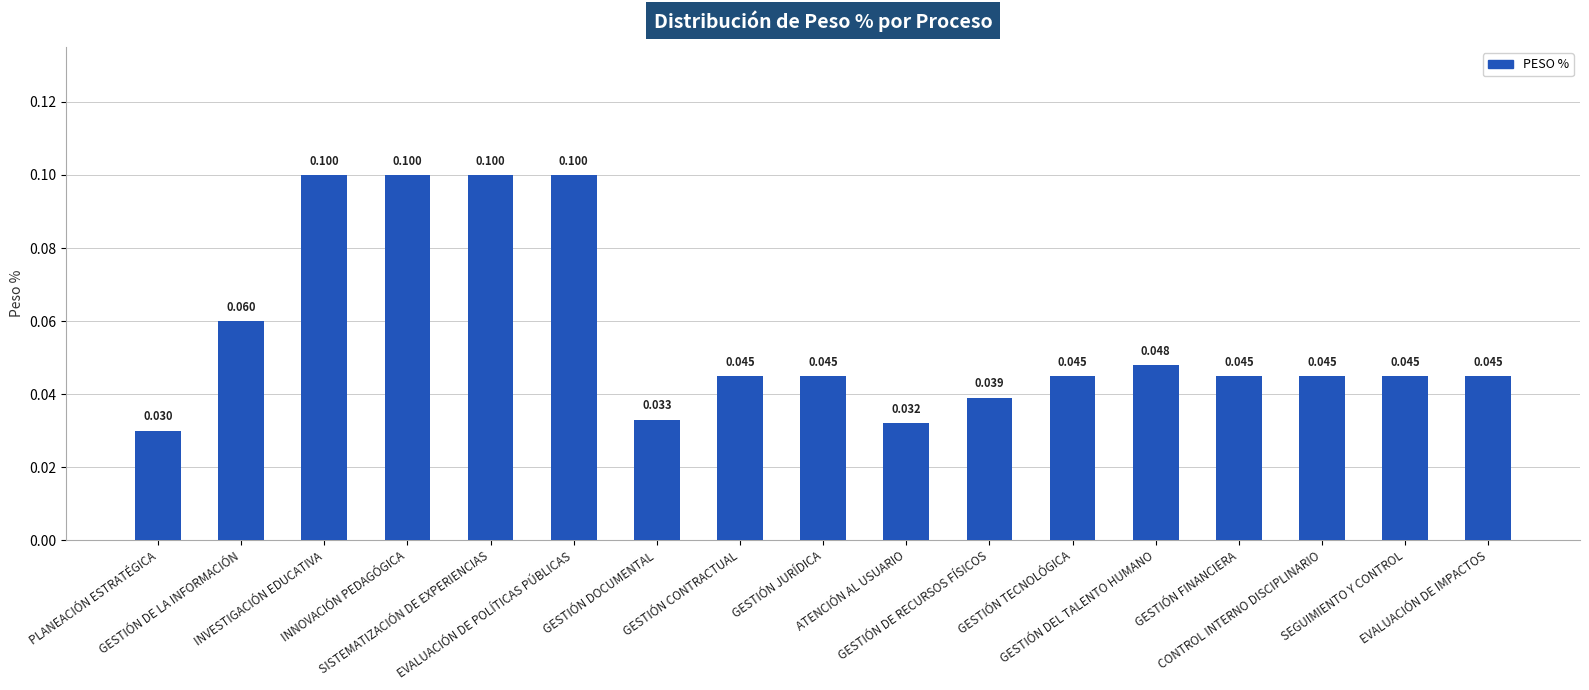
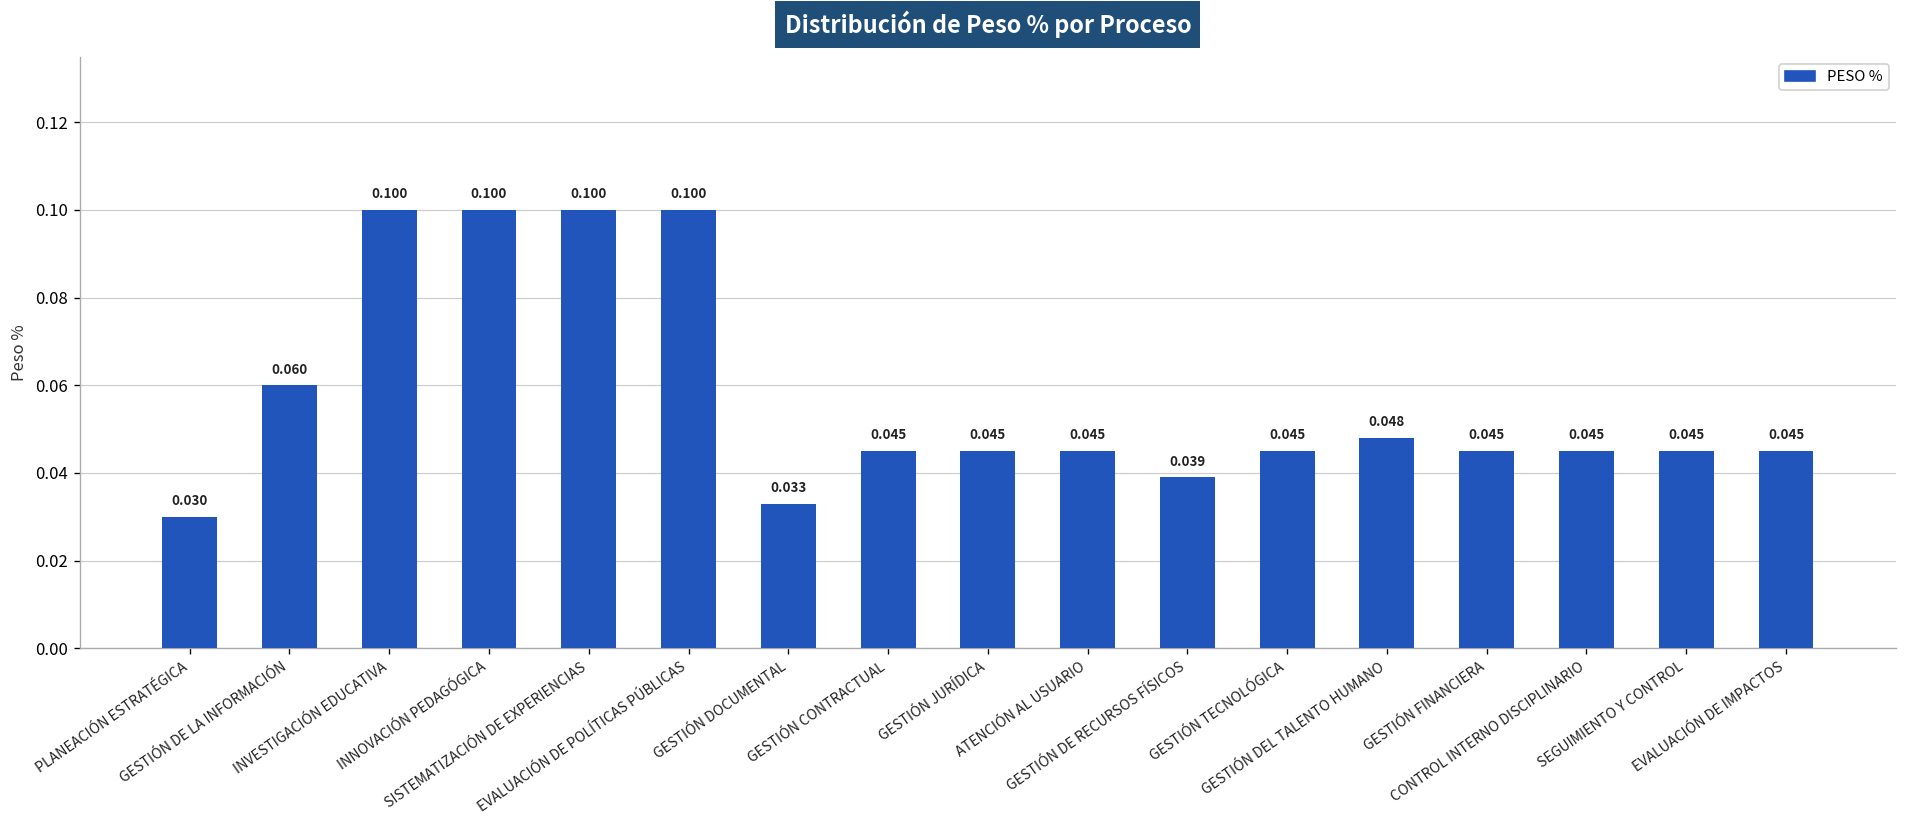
ATENCIÓN AL USUARIO: 0.032 -> 0.045
